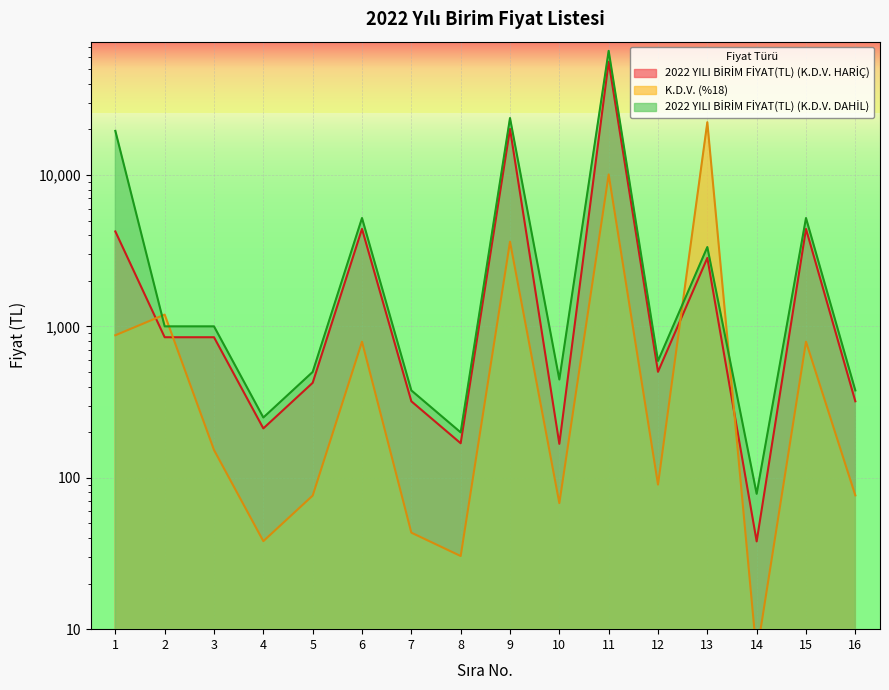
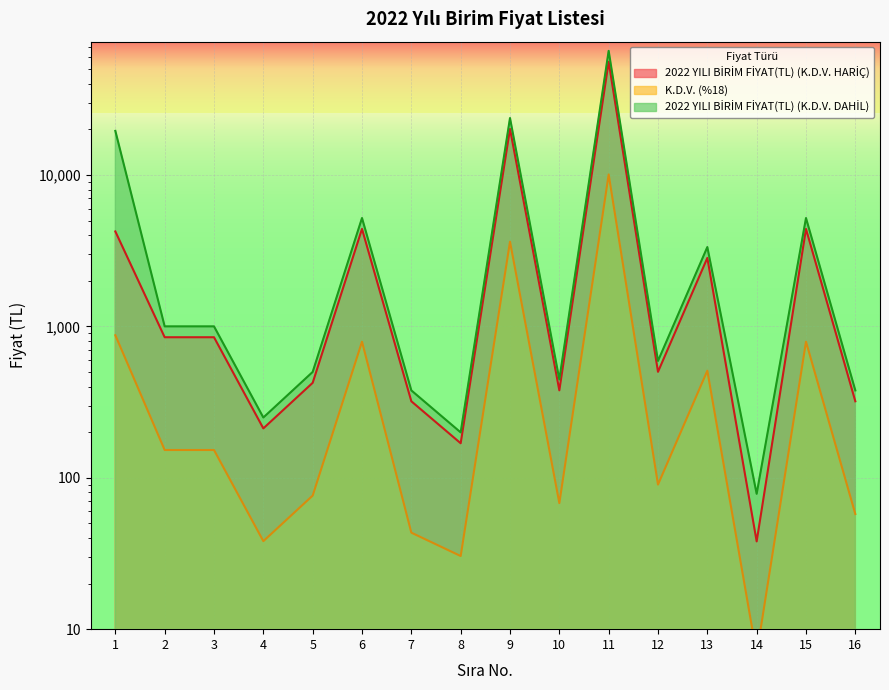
K.D.V. (%18), 2: 1,200 -> 150
2022 YILI BİRİM FİYAT(TL) (K.D.V. HARİÇ), 10: 170 -> 380
K.D.V. (%18), 13: 22,000 -> 510
K.D.V. (%18), 16: 80 -> 58
